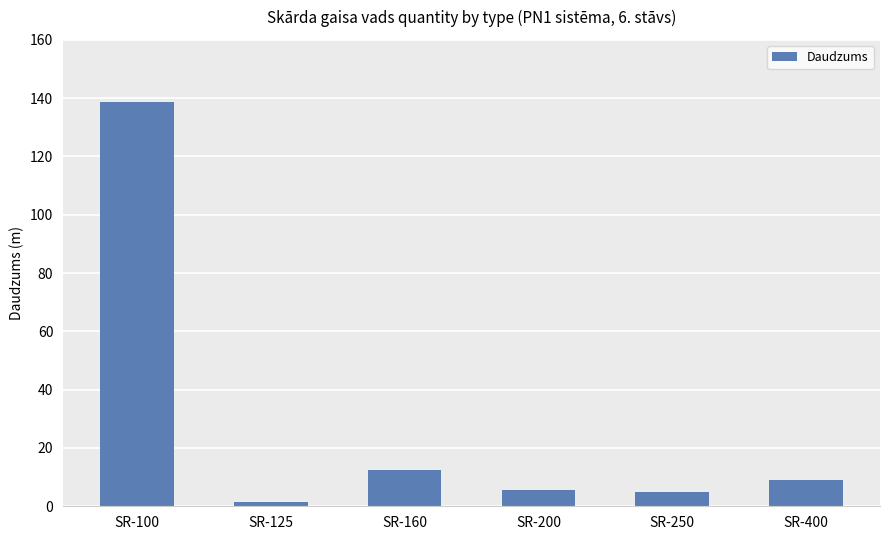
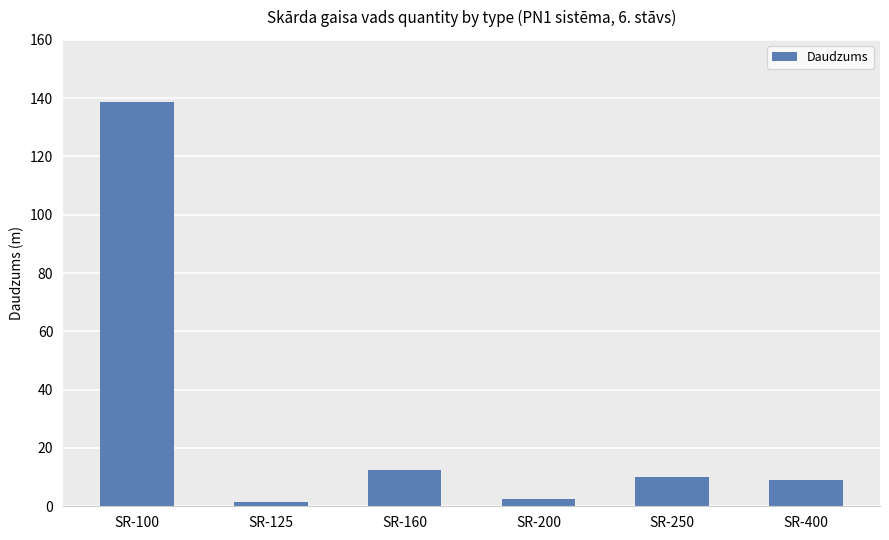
SR-200: 6 -> 3
SR-250: 5 -> 10
